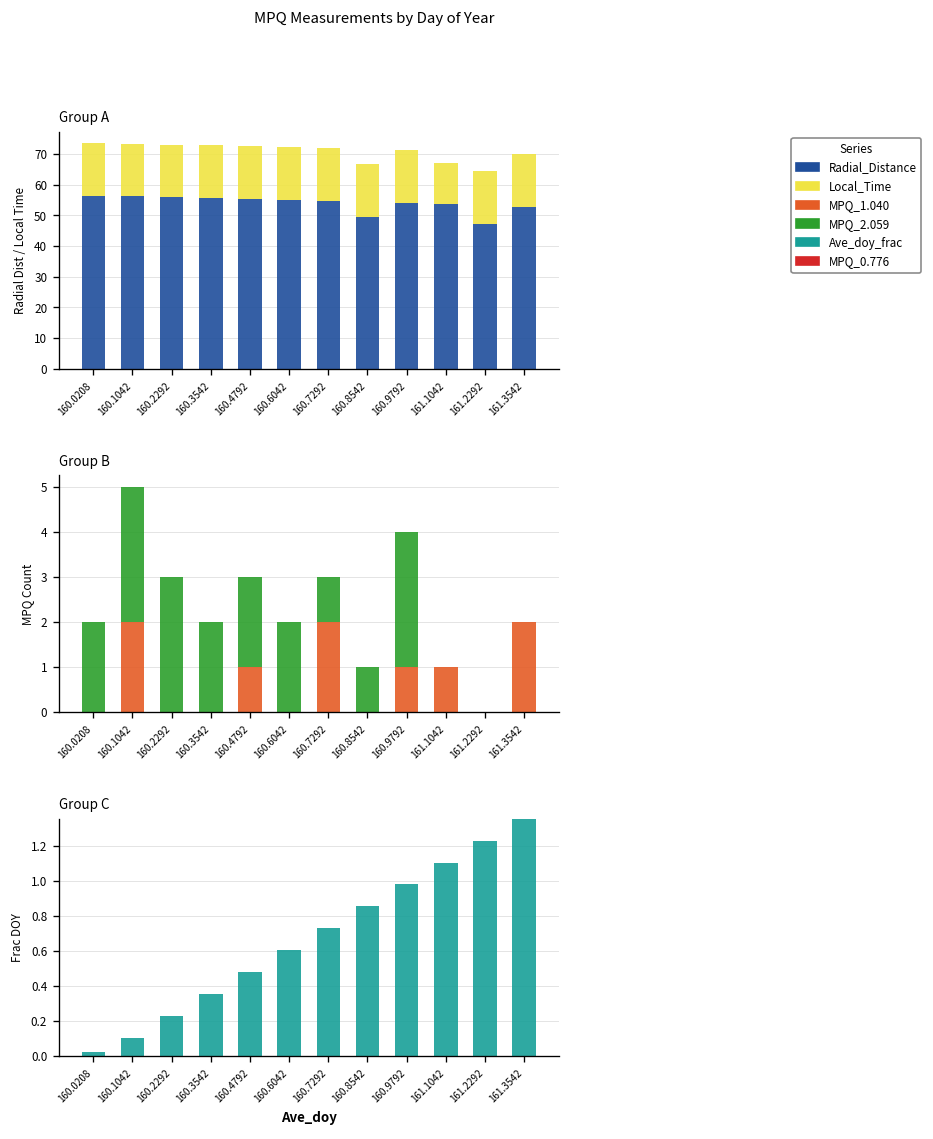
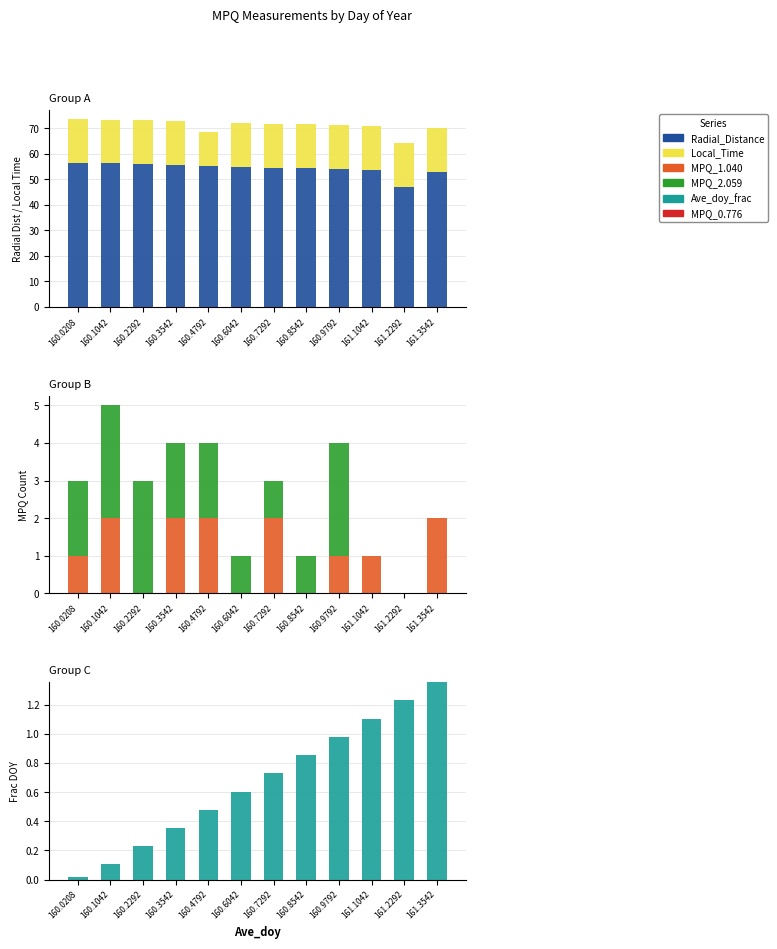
Group A, Local_Time, 160.4792: 17 -> 13
Group A, Radial_Distance, 160.8542: 49 -> 54
Group A, Local_Time, 161.1042: 13 -> 17
Group B, MPQ_1.040, 160.0208: 0 -> 1
Group B, MPQ_1.040, 160.3542: 0 -> 2
Group B, MPQ_1.040, 160.4792: 1 -> 2
Group B, MPQ_2.059, 160.6042: 2 -> 1
